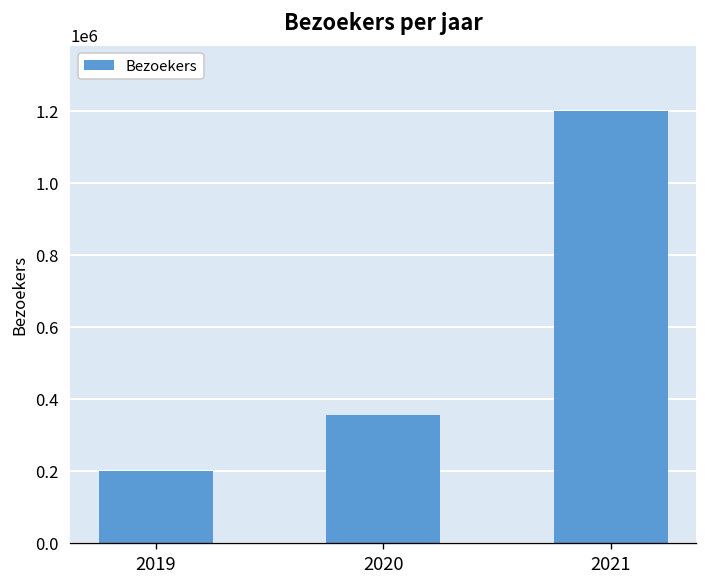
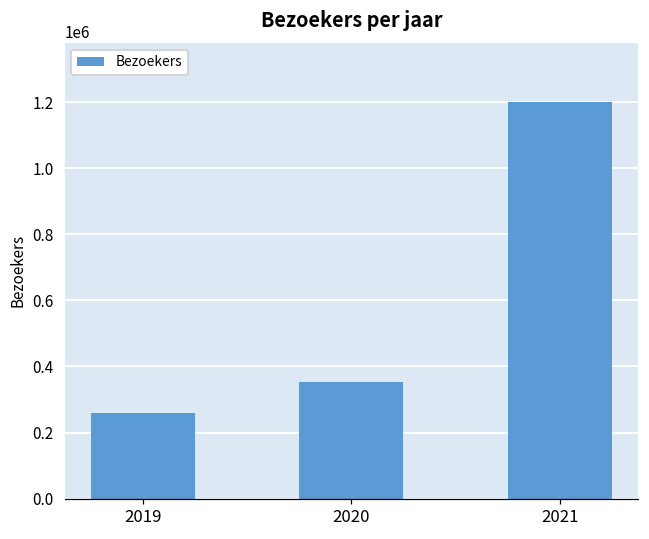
2019: 200000 -> 260000
